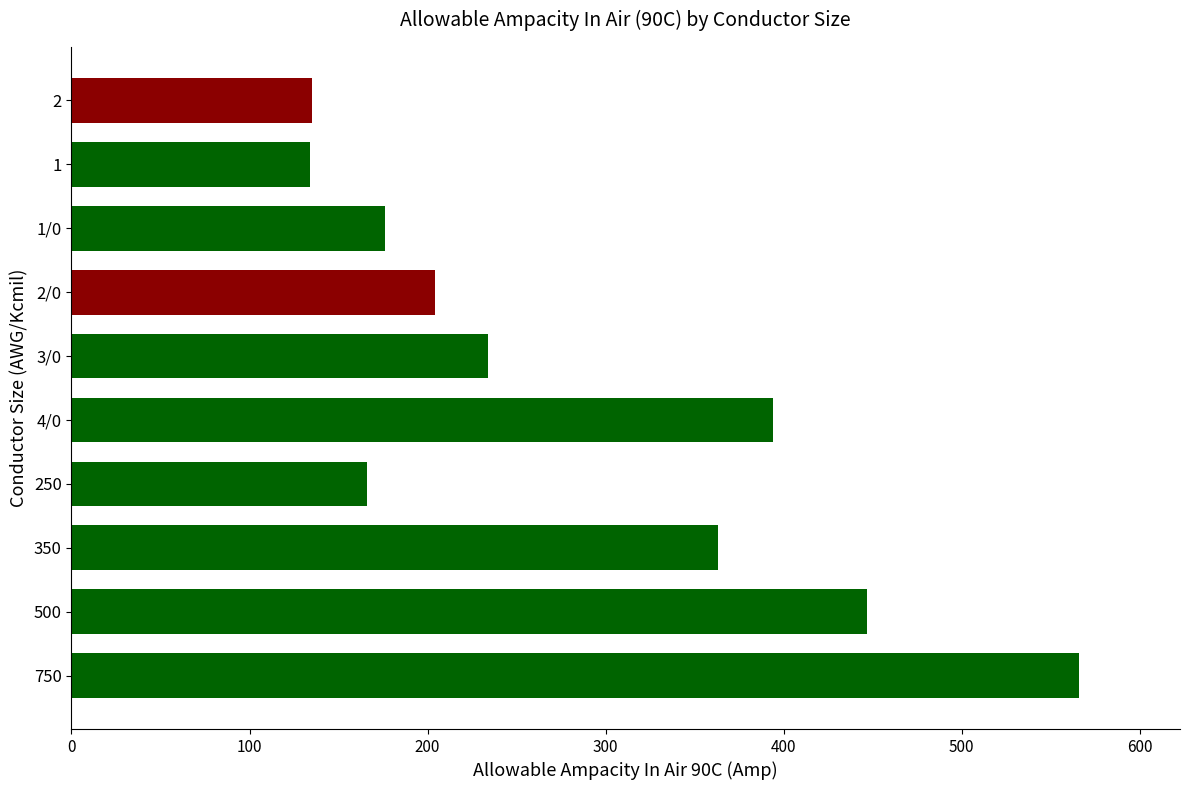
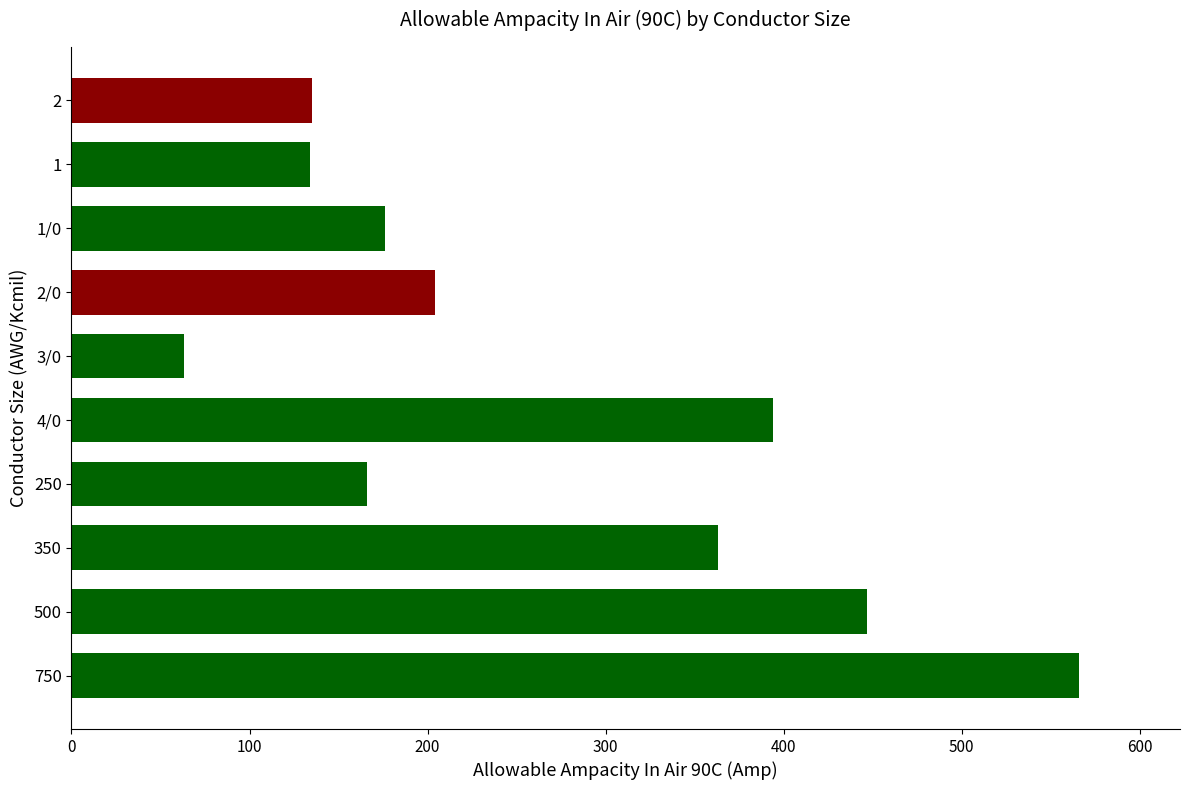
3/0: 234 -> 63
